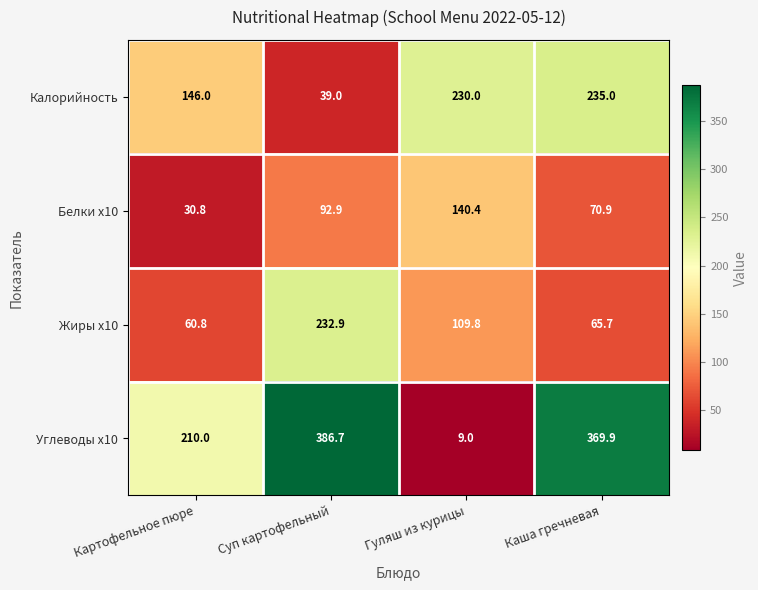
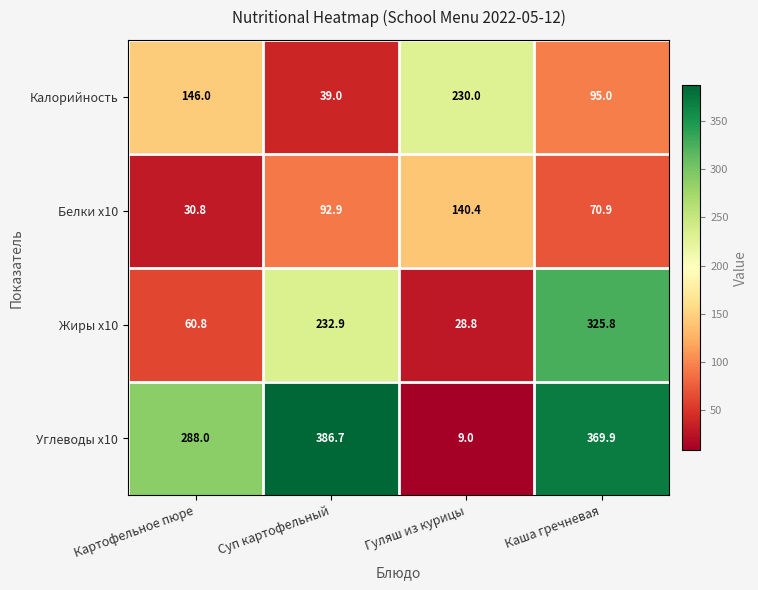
Калорийность, Каша гречневая: 235.0 -> 95.0
Жиры x10, Гуляш из курицы: 109.8 -> 28.8
Жиры x10, Каша гречневая: 65.7 -> 325.8
Углеводы x10, Картофельное пюре: 210.0 -> 288.0
